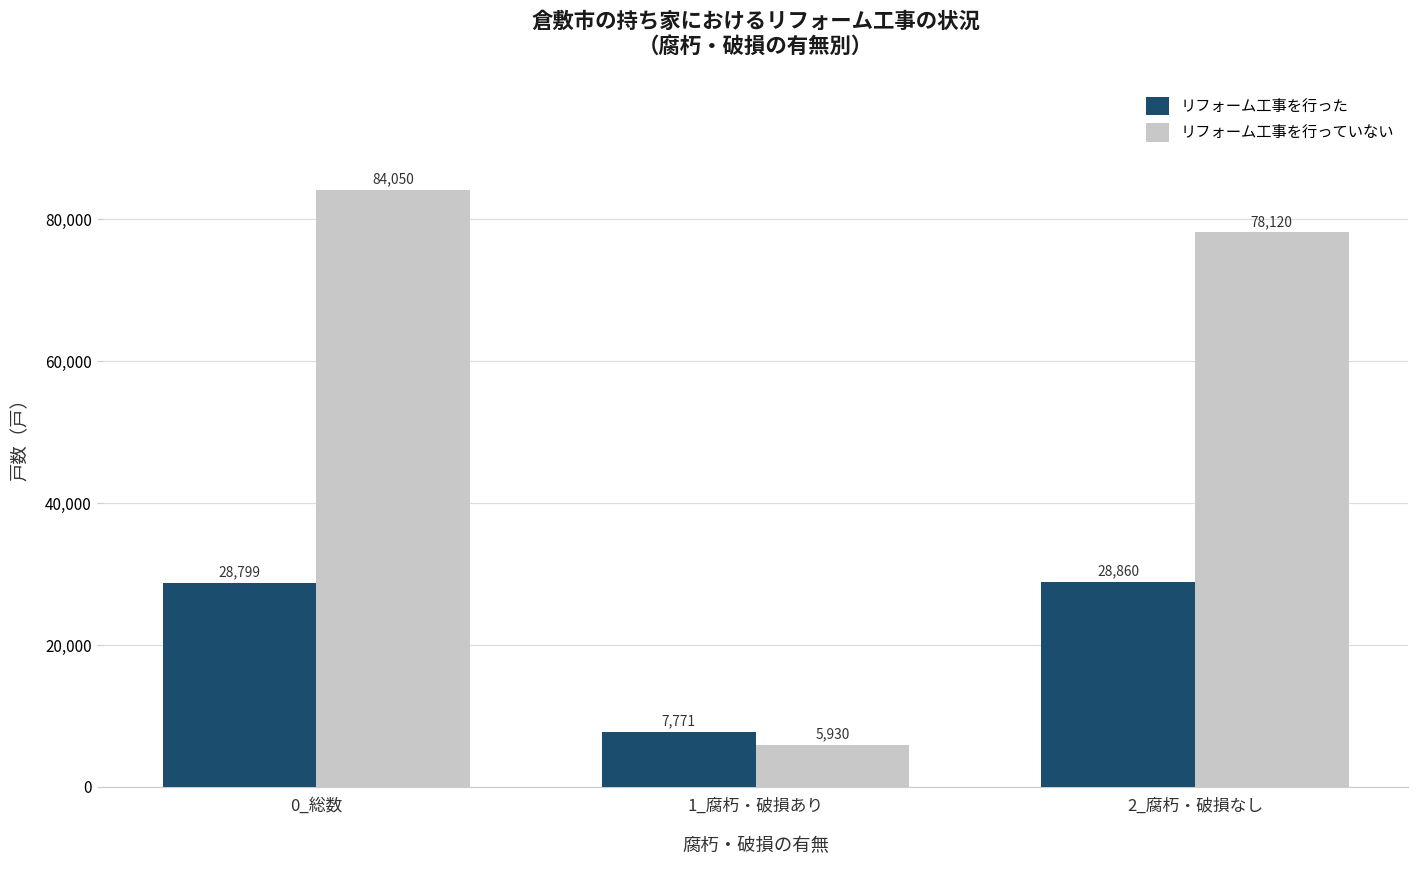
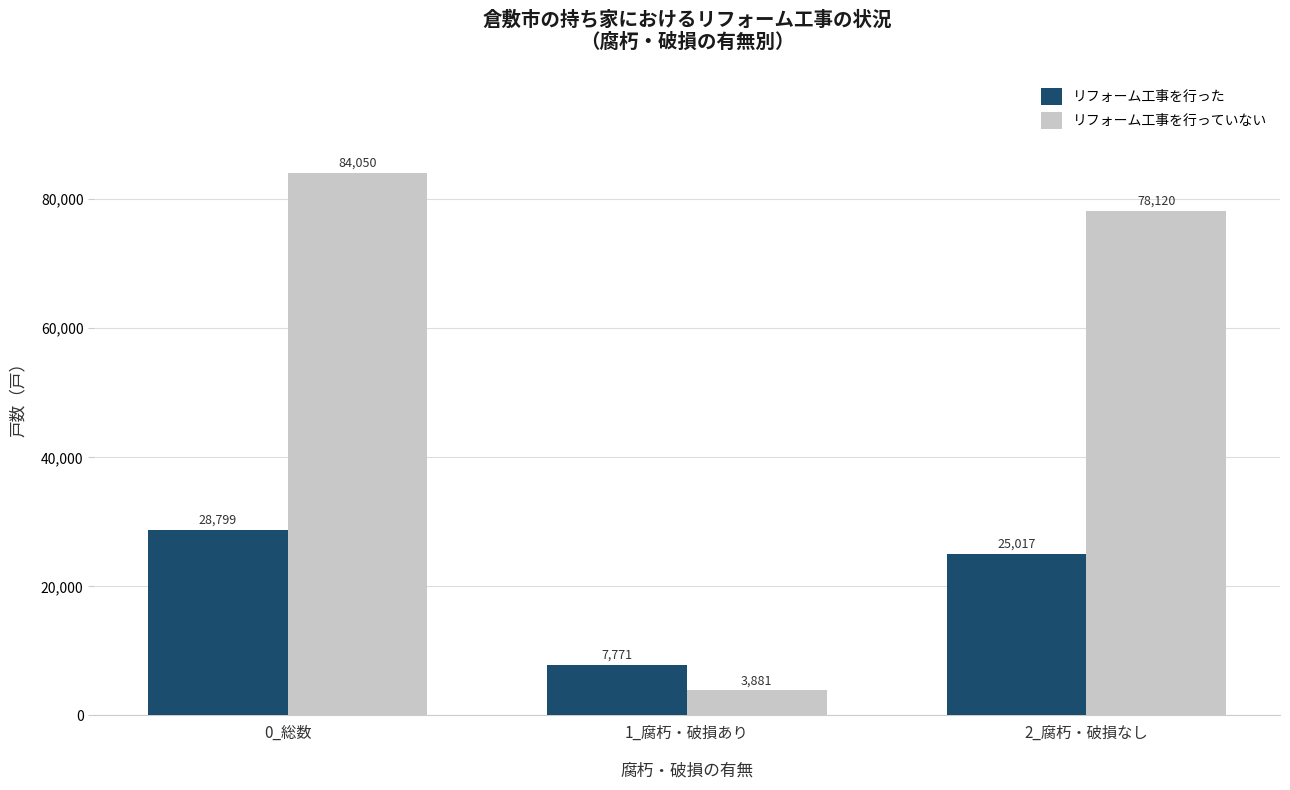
リフォーム工事を行っていない, 1_腐朽・破損あり: 5,930 -> 3,881
リフォーム工事を行った, 2_腐朽・破損なし: 28,860 -> 25,017
